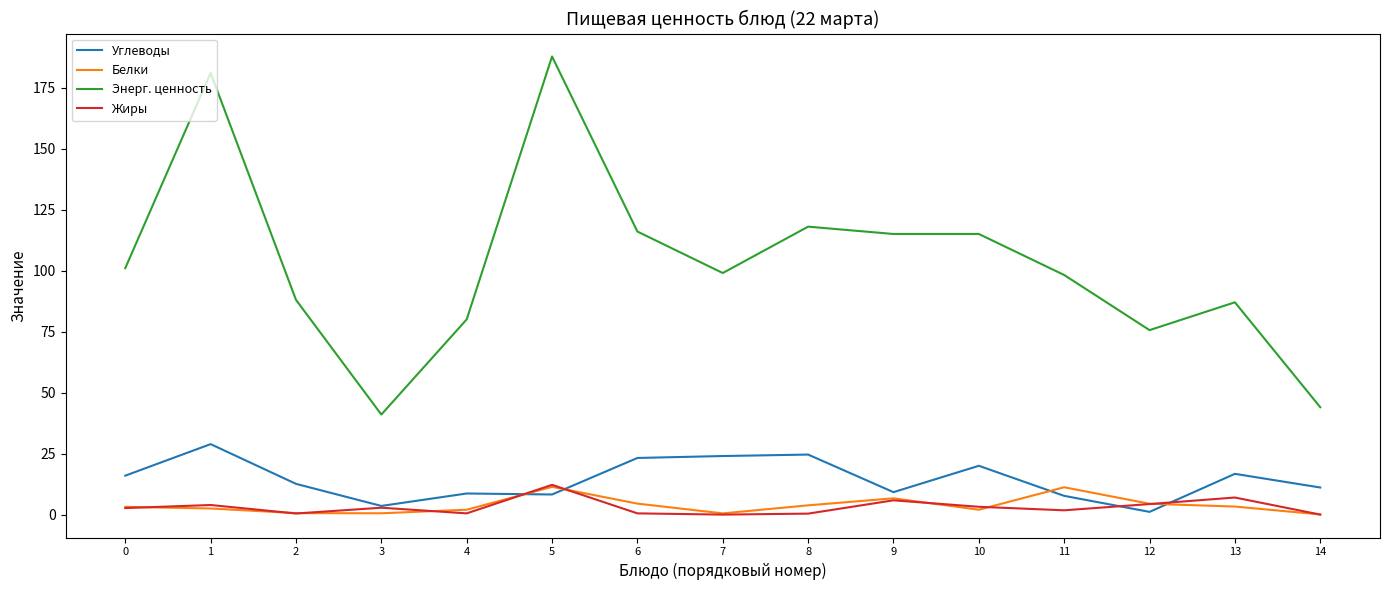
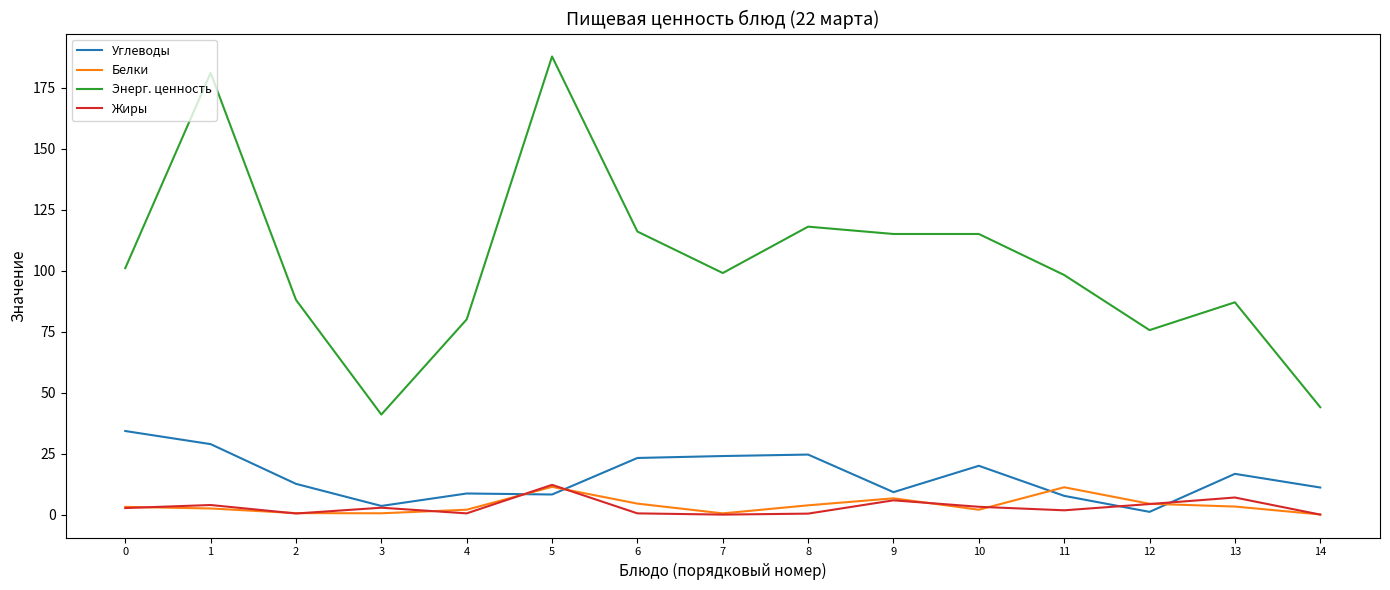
Углеводы, 0: 16 -> 34
